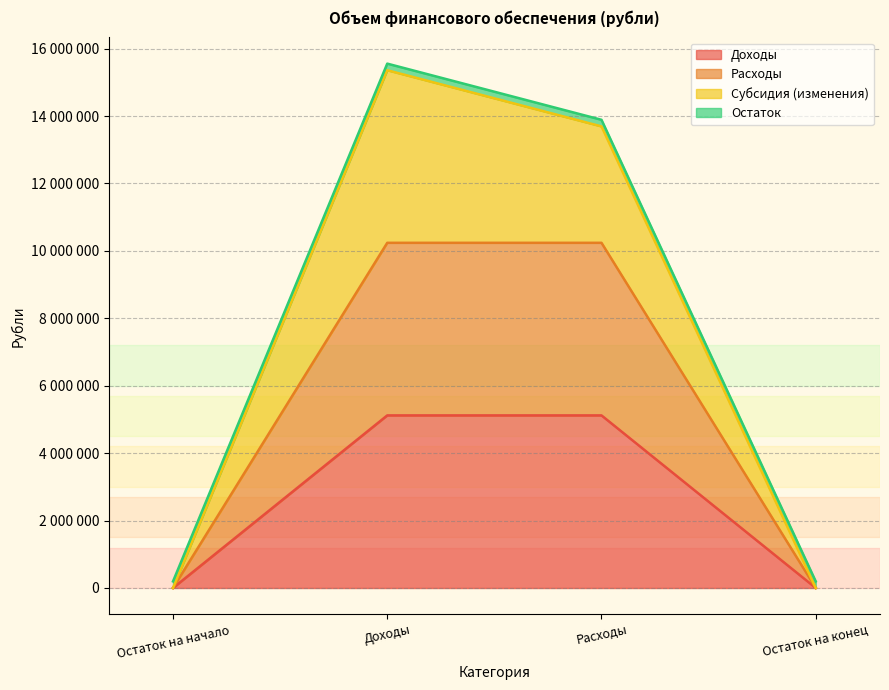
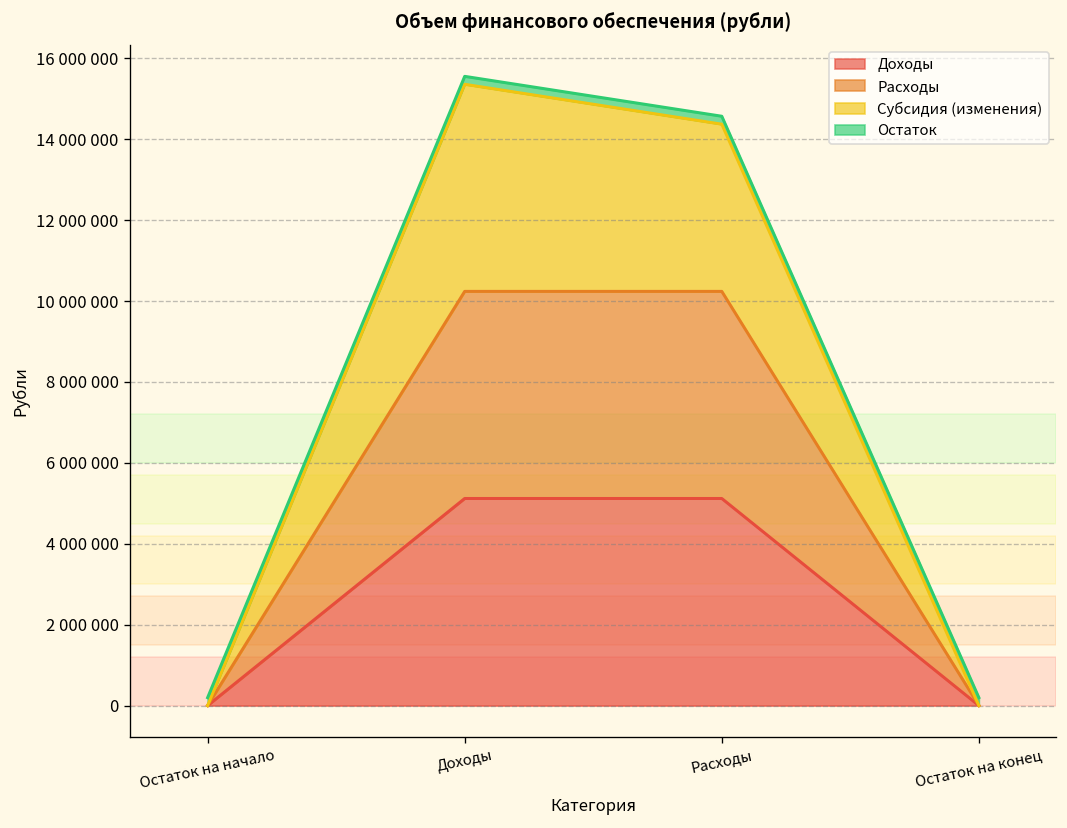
Субсидия (изменения), Расходы: 3500000 -> 4100000
